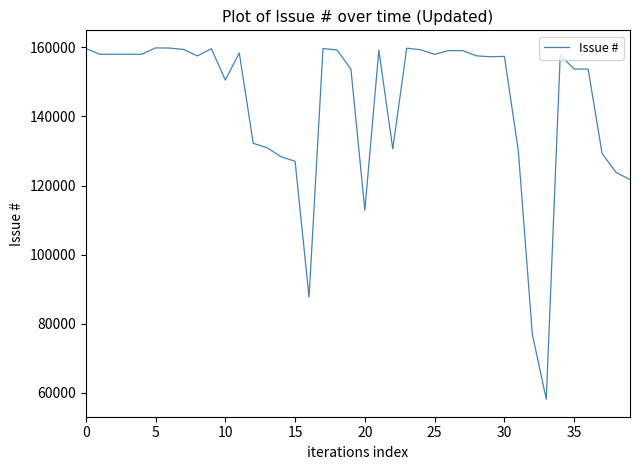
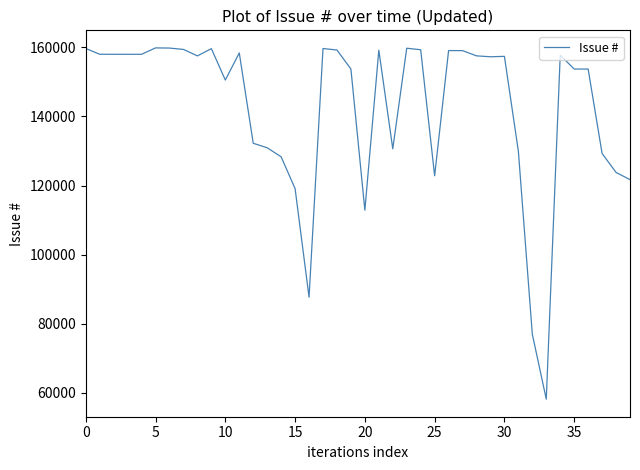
15: 127000 -> 119000
25: 158000 -> 123000
